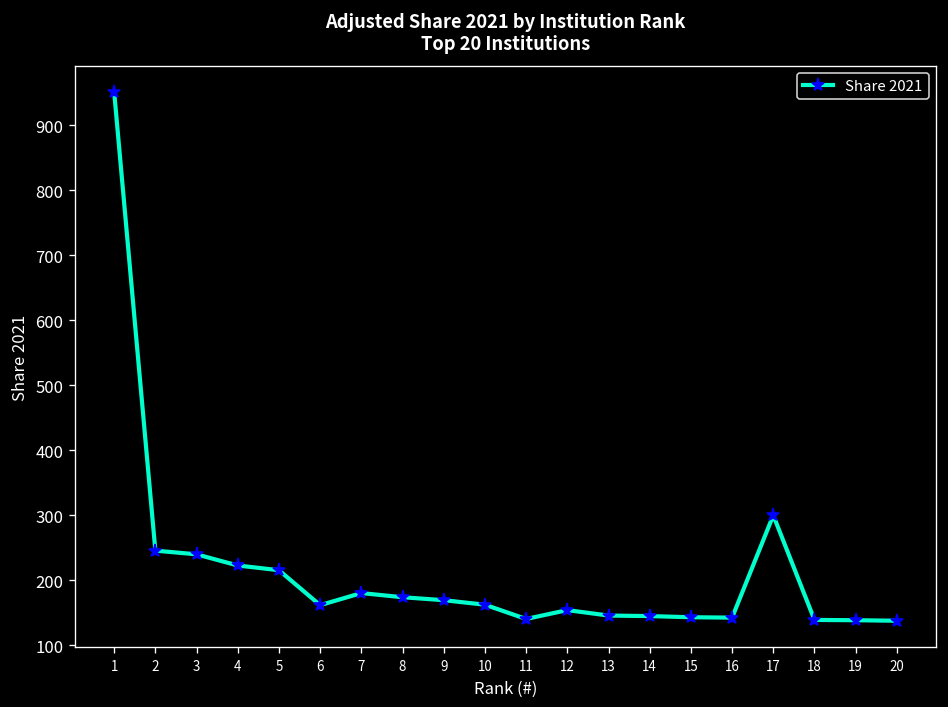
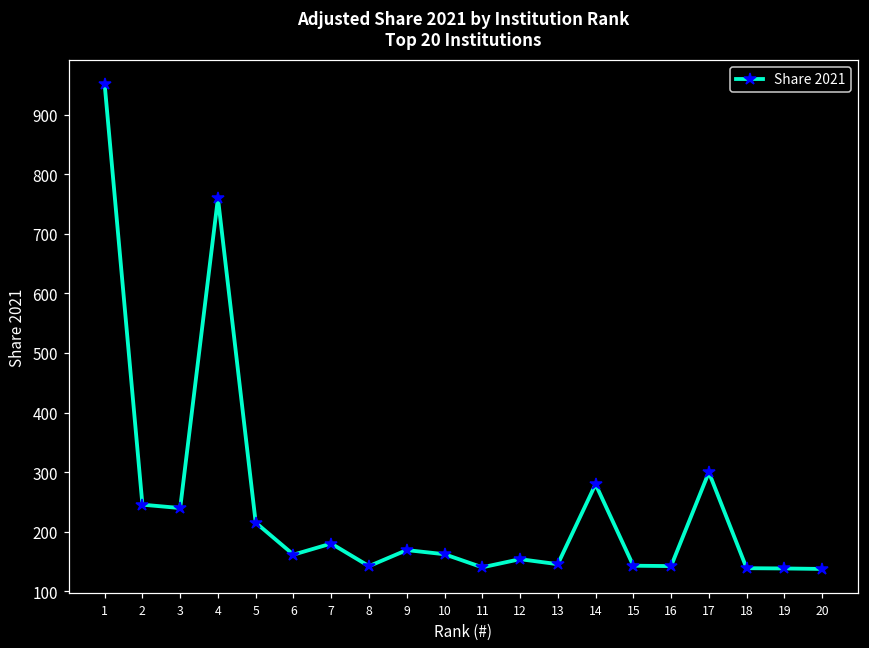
4: 220 -> 760
8: 170 -> 140
14: 140 -> 280
